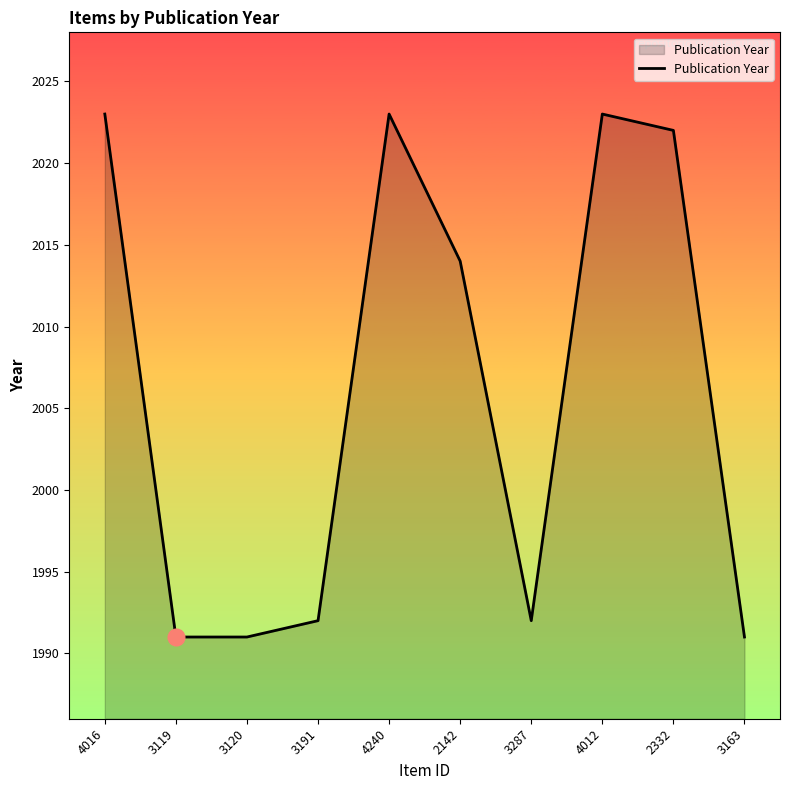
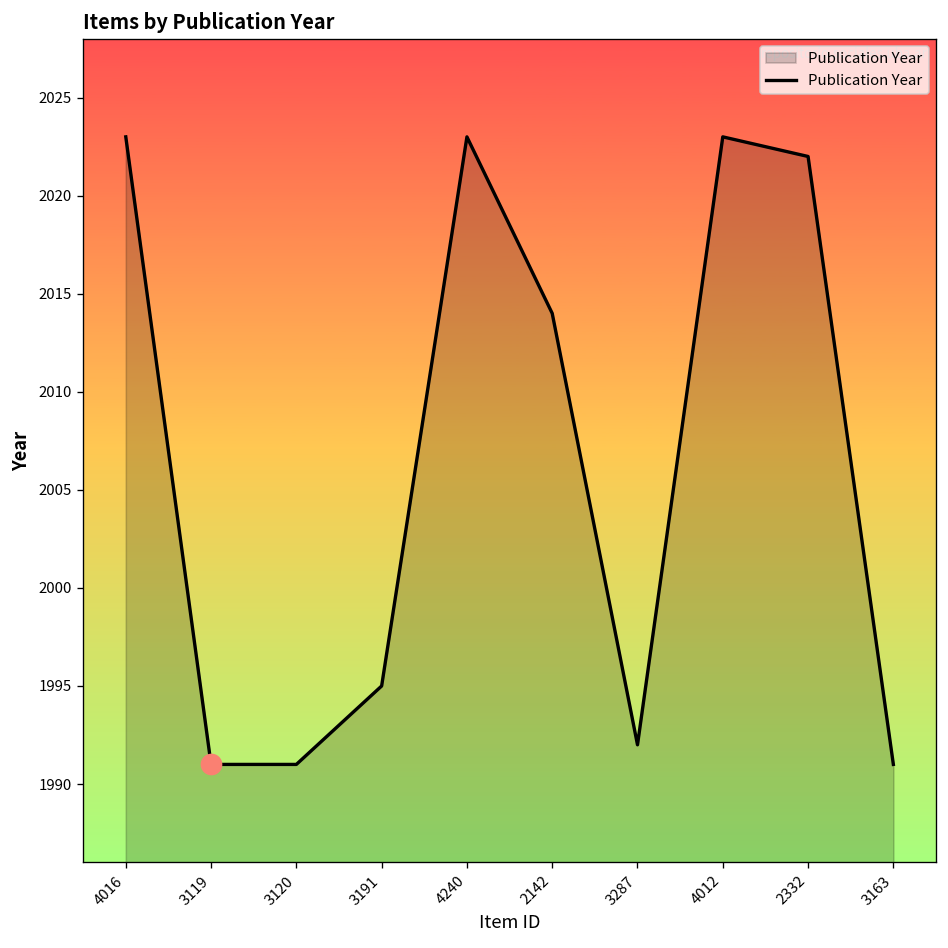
Publication Year, 3191: 1992 -> 1995
